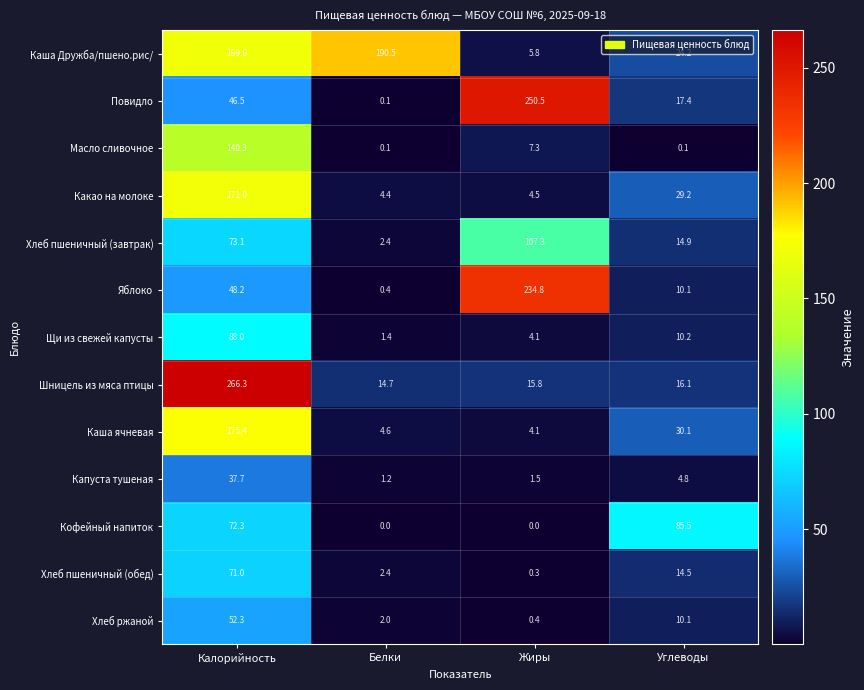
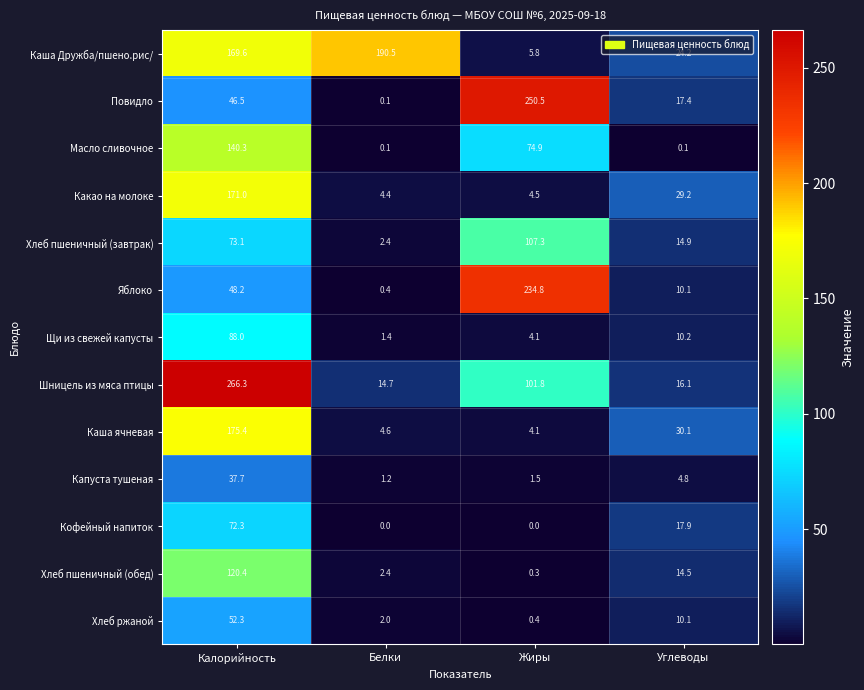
Масло сливочное, Жиры: 7.3 -> 74.9
Шницель из мяса птицы, Жиры: 15.8 -> 101.8
Кофейный напиток, Углеводы: 85.5 -> 17.9
Хлеб пшеничный (обед), Калорийность: 71.0 -> 120.4
